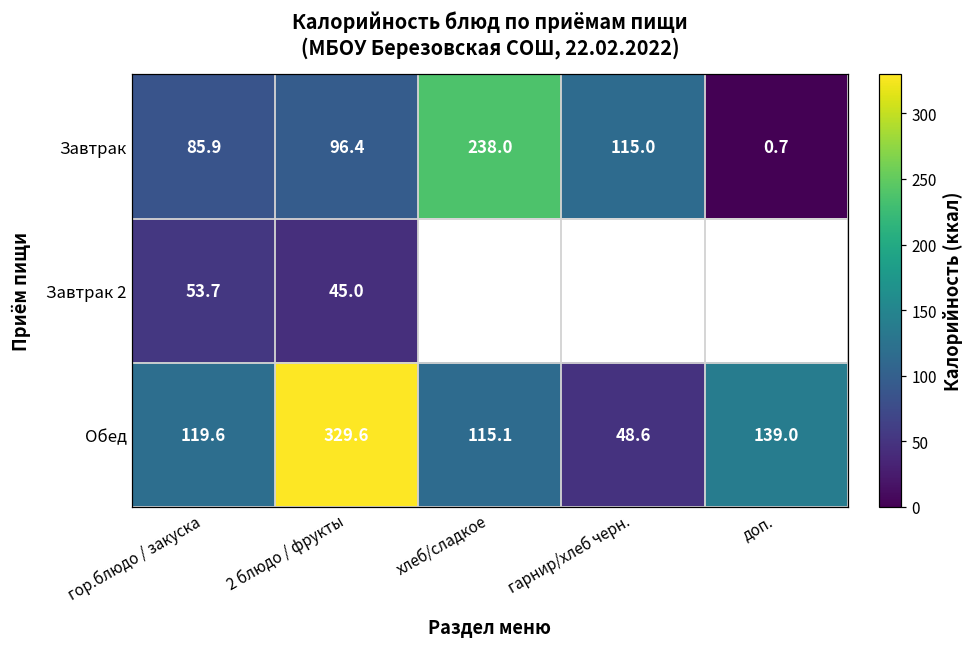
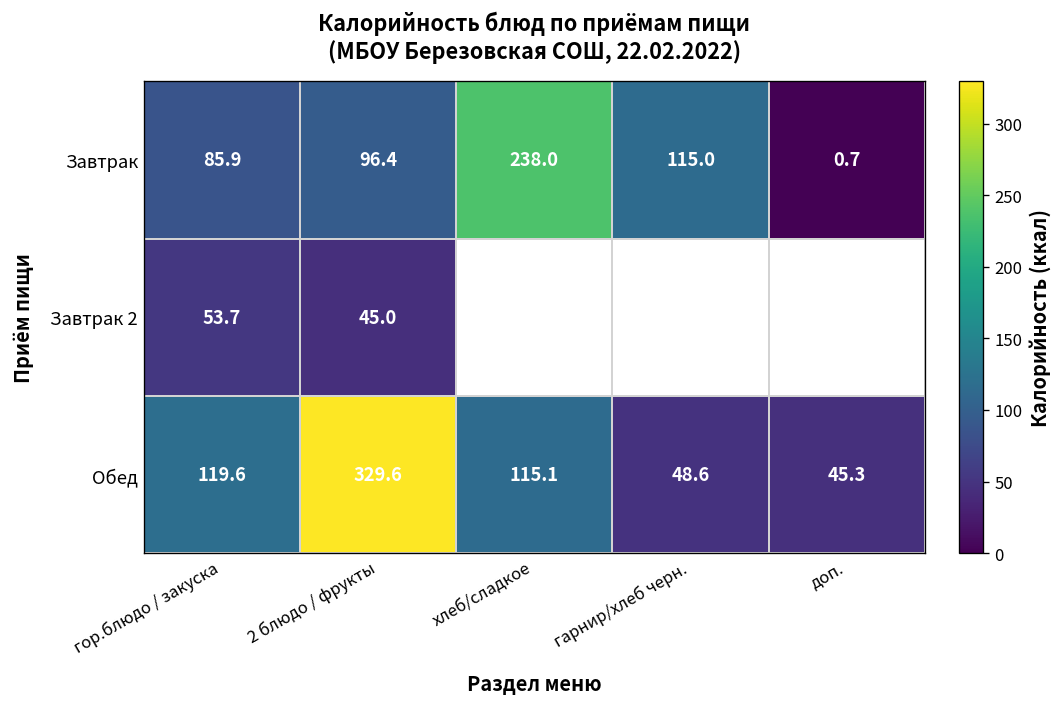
Обед, доп.: 139.0 -> 45.3
